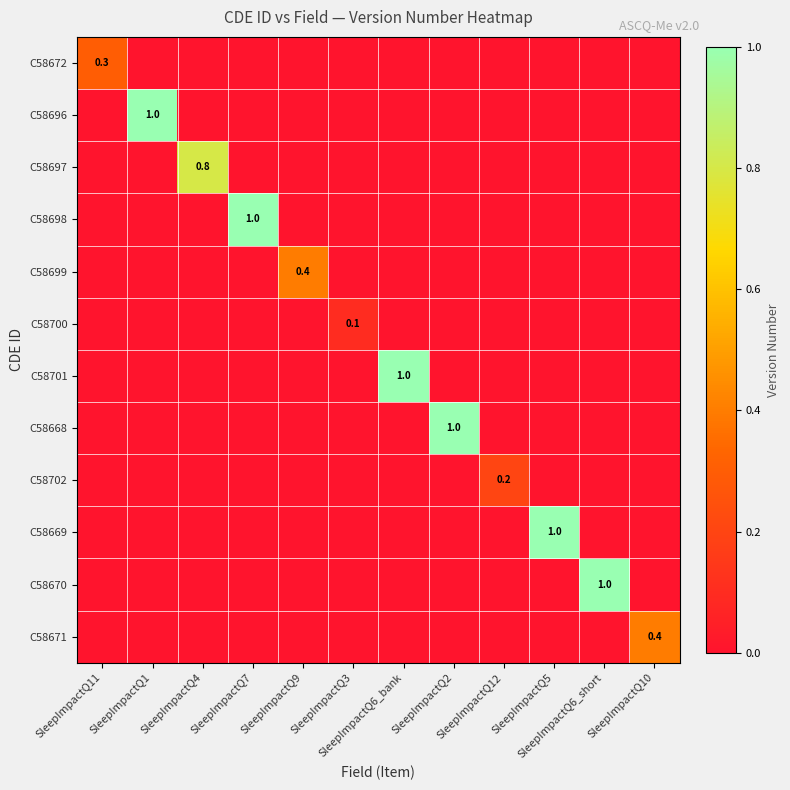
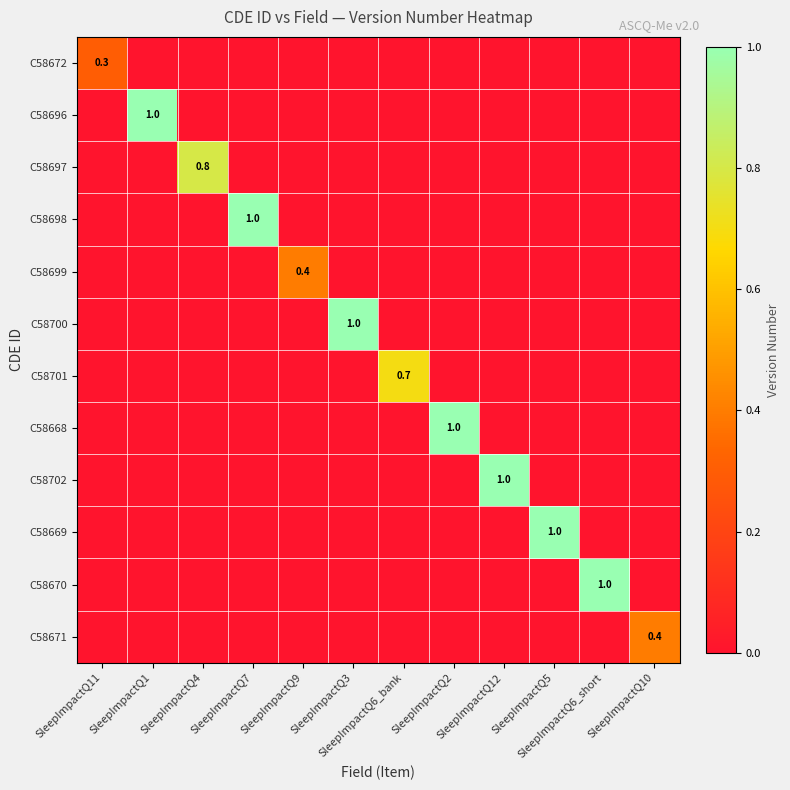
C58700, SleepImpactQ3: 0.1 -> 1.0
C58701, SleepImpactQ6_bank: 1.0 -> 0.7
C58702, SleepImpactQ12: 0.2 -> 1.0
